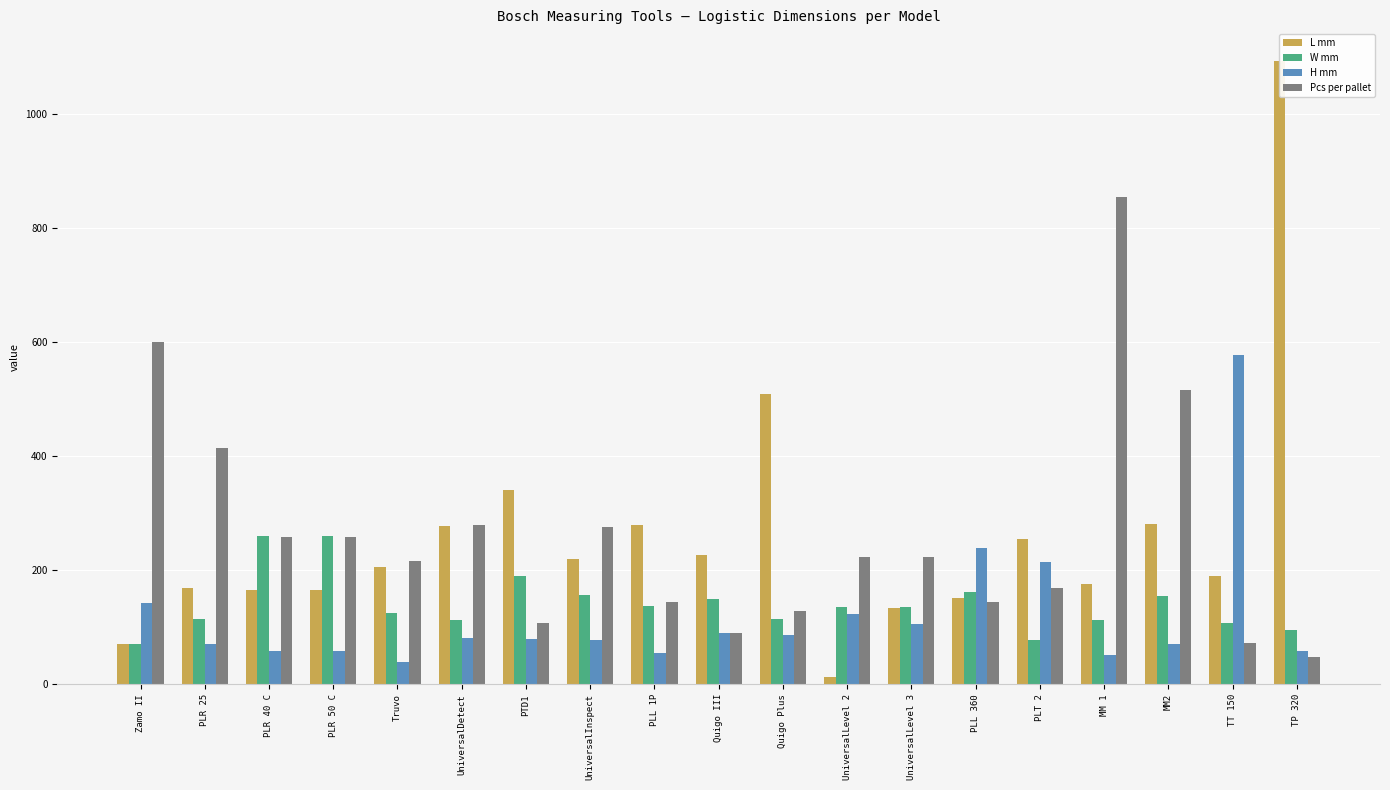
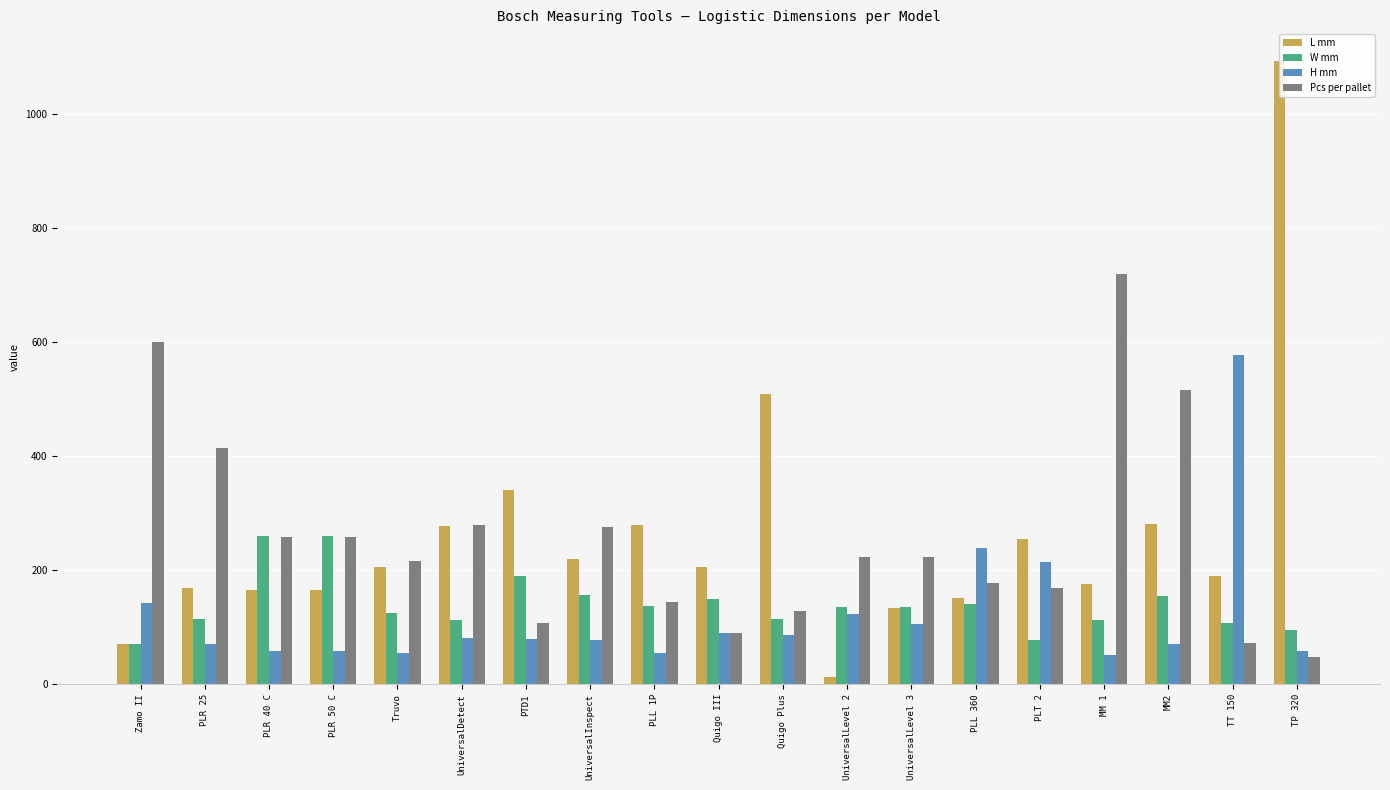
H mm, Truvo: 40 -> 60
L mm, Quigo III: 230 -> 210
W mm, PLL 360: 160 -> 140
Pcs per pallet, PLL 360: 140 -> 180
Pcs per pallet, MM 1: 850 -> 720
